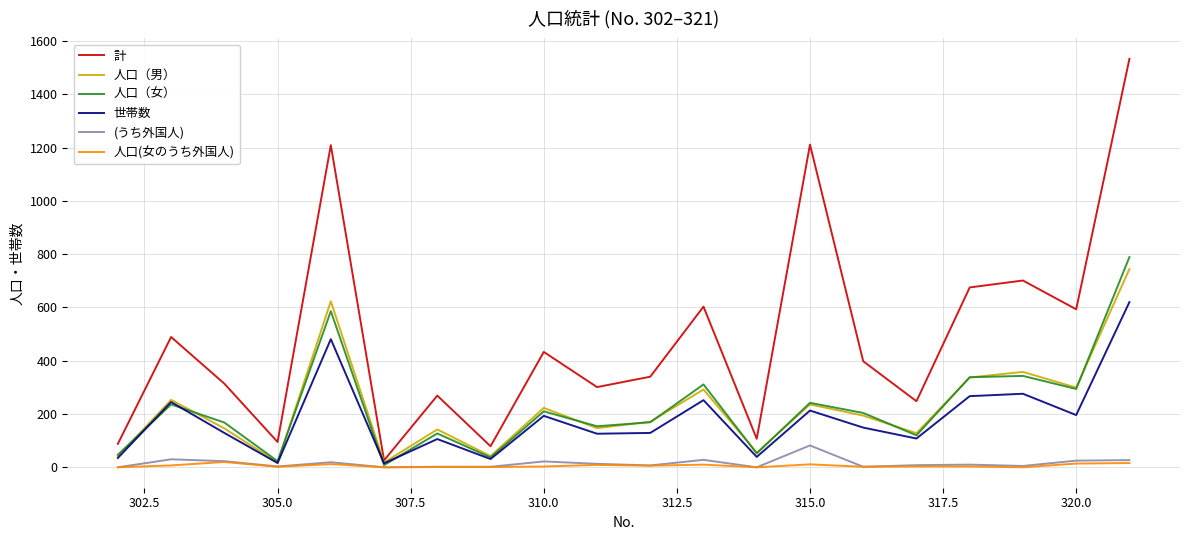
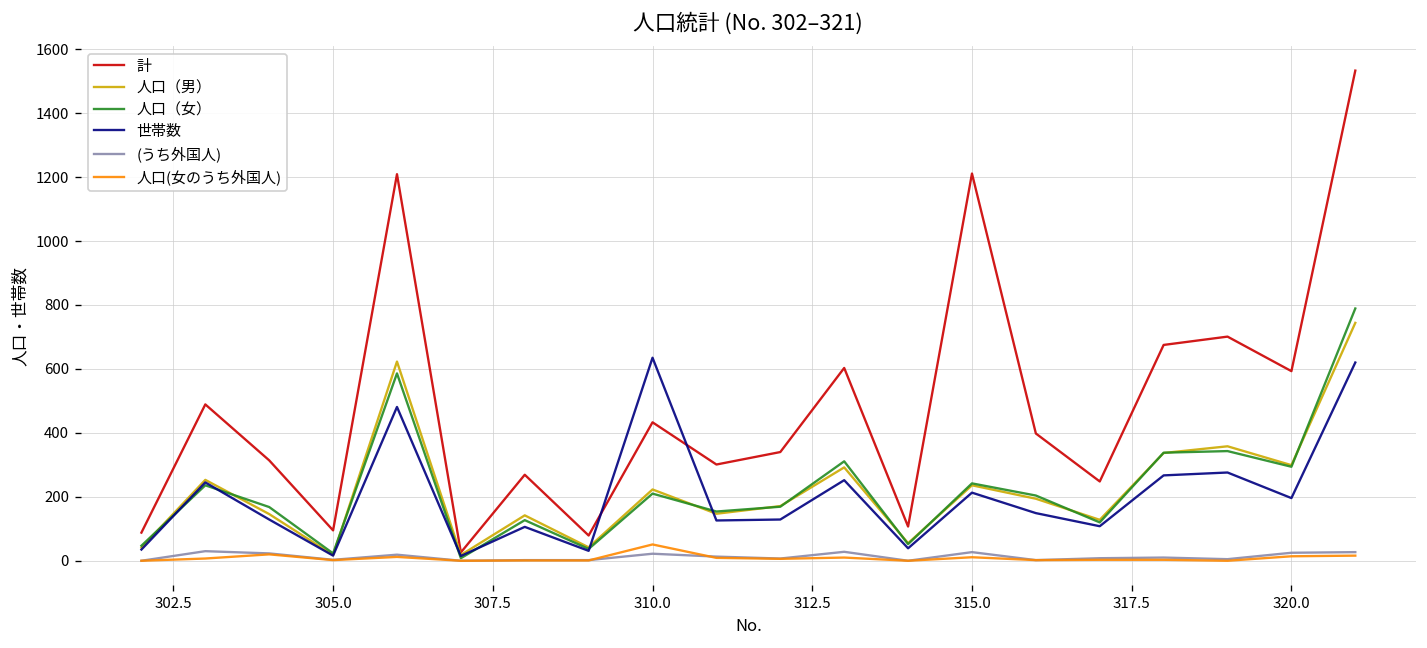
世帯数, 310.0: 190 -> 640
人口(女のうち外国人), 310.0: 0 -> 50
(うち外国人), 315.0: 80 -> 30
